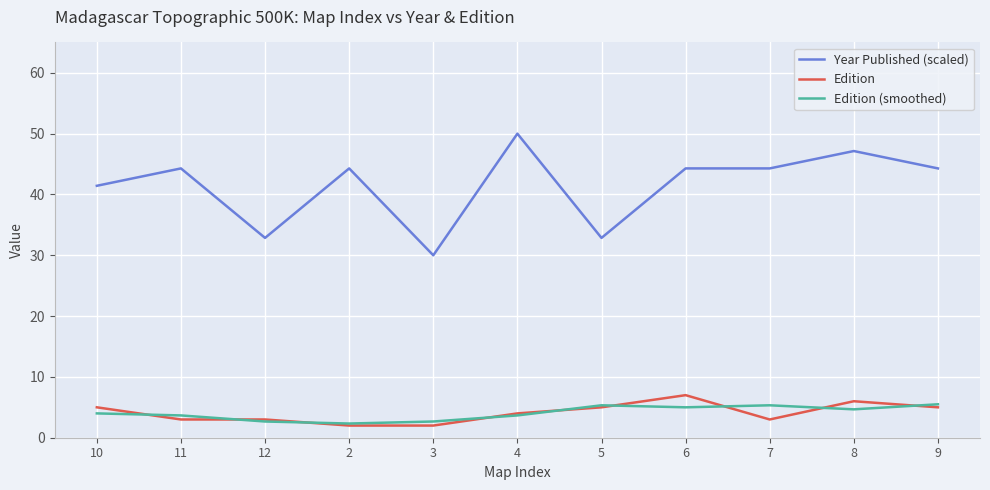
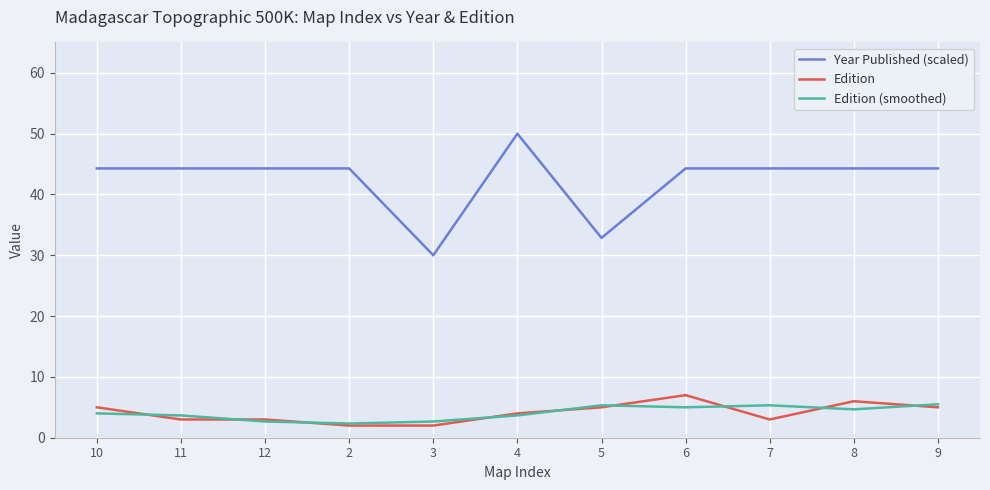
Year Published (scaled), 10: 41 -> 44
Year Published (scaled), 12: 33 -> 44
Year Published (scaled), 8: 47 -> 44
